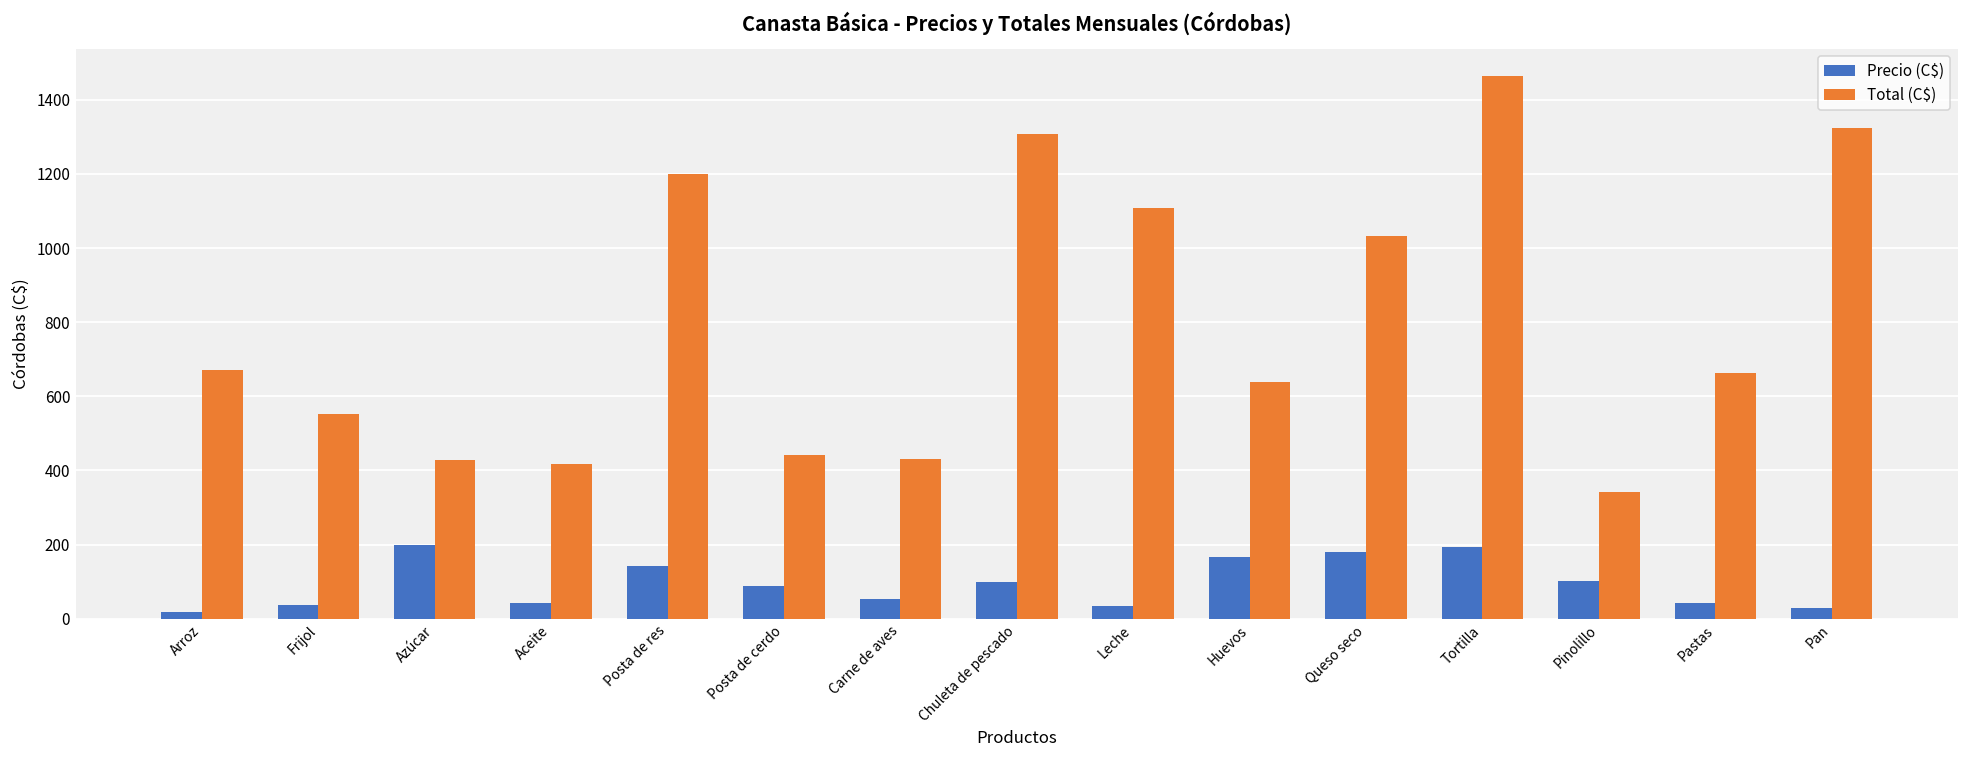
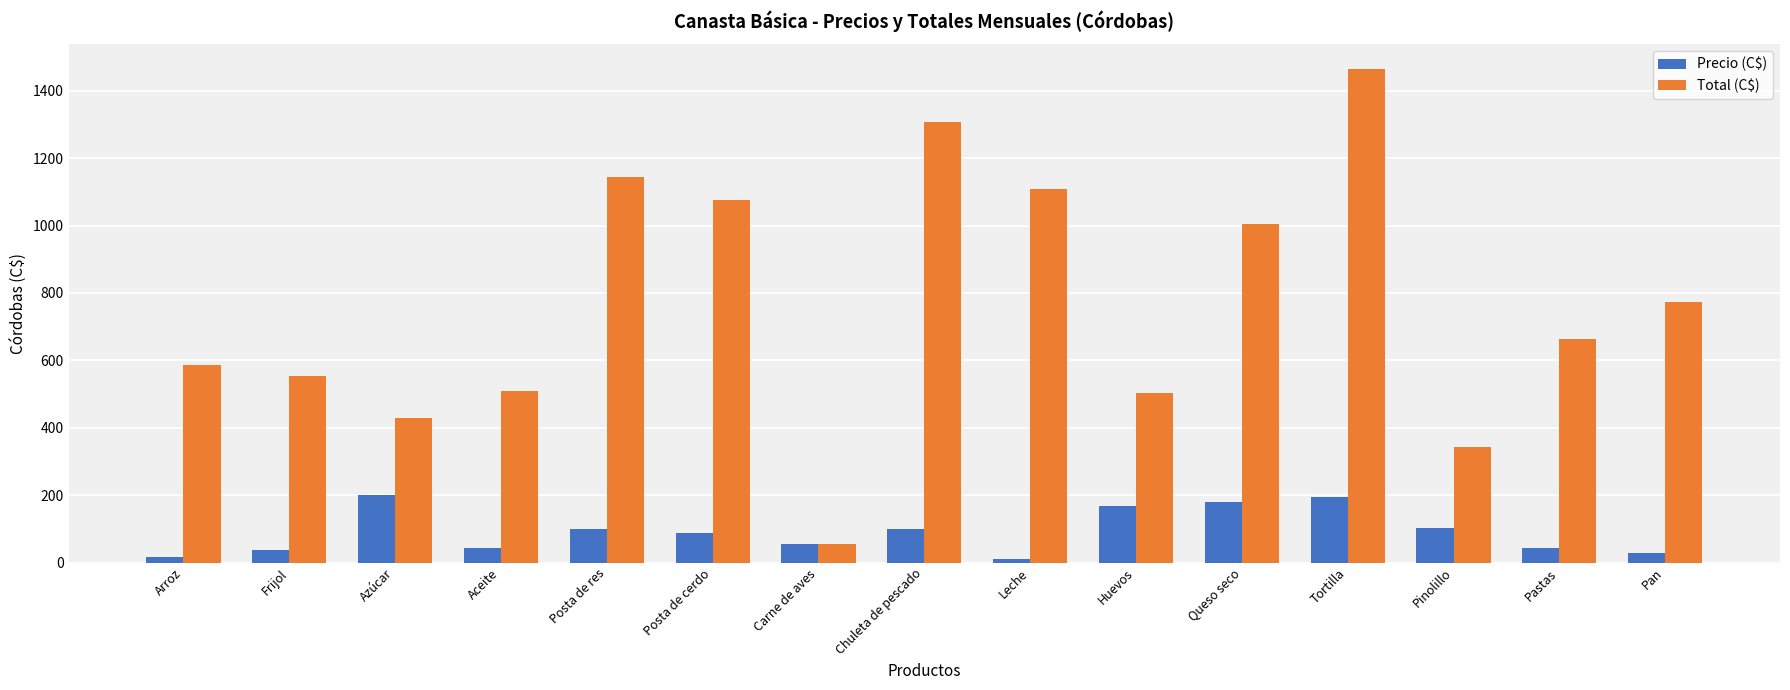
Total (C$), Arroz: 670 -> 590
Total (C$), Aceite: 420 -> 510
Precio (C$), Posta de res: 140 -> 100
Total (C$), Posta de res: 1200 -> 1150
Total (C$), Posta de cerdo: 440 -> 1070
Total (C$), Carne de aves: 430 -> 60
Precio (C$), Leche: 40 -> 10
Total (C$), Huevos: 640 -> 500
Total (C$), Queso seco: 1030 -> 1000
Total (C$), Pan: 1320 -> 770
